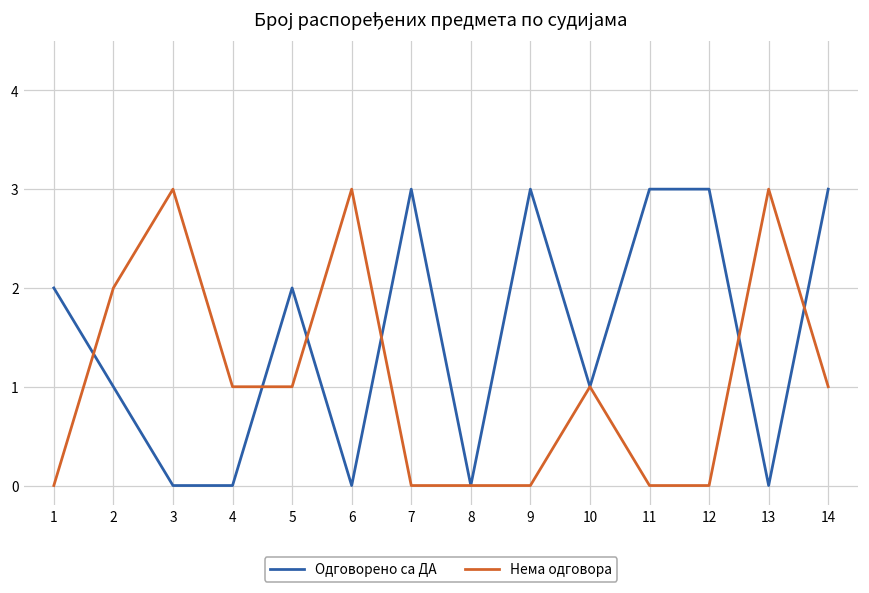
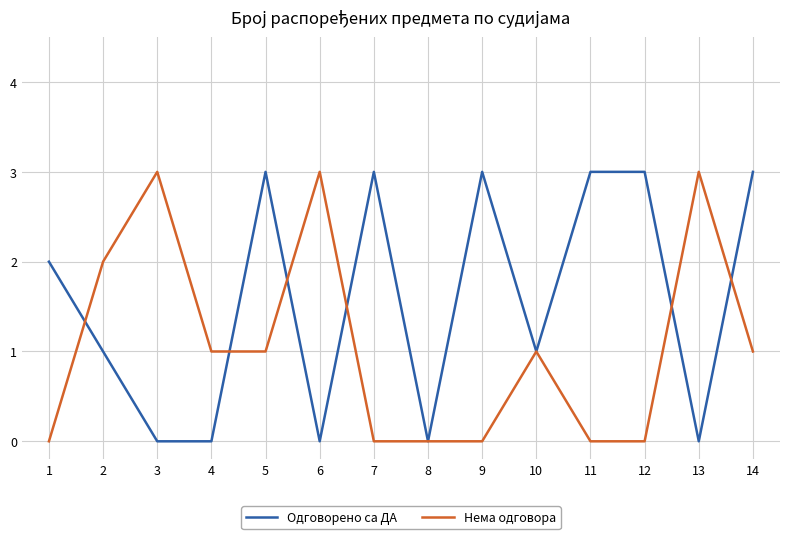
Одговорено са ДА, 5: 2 -> 3
